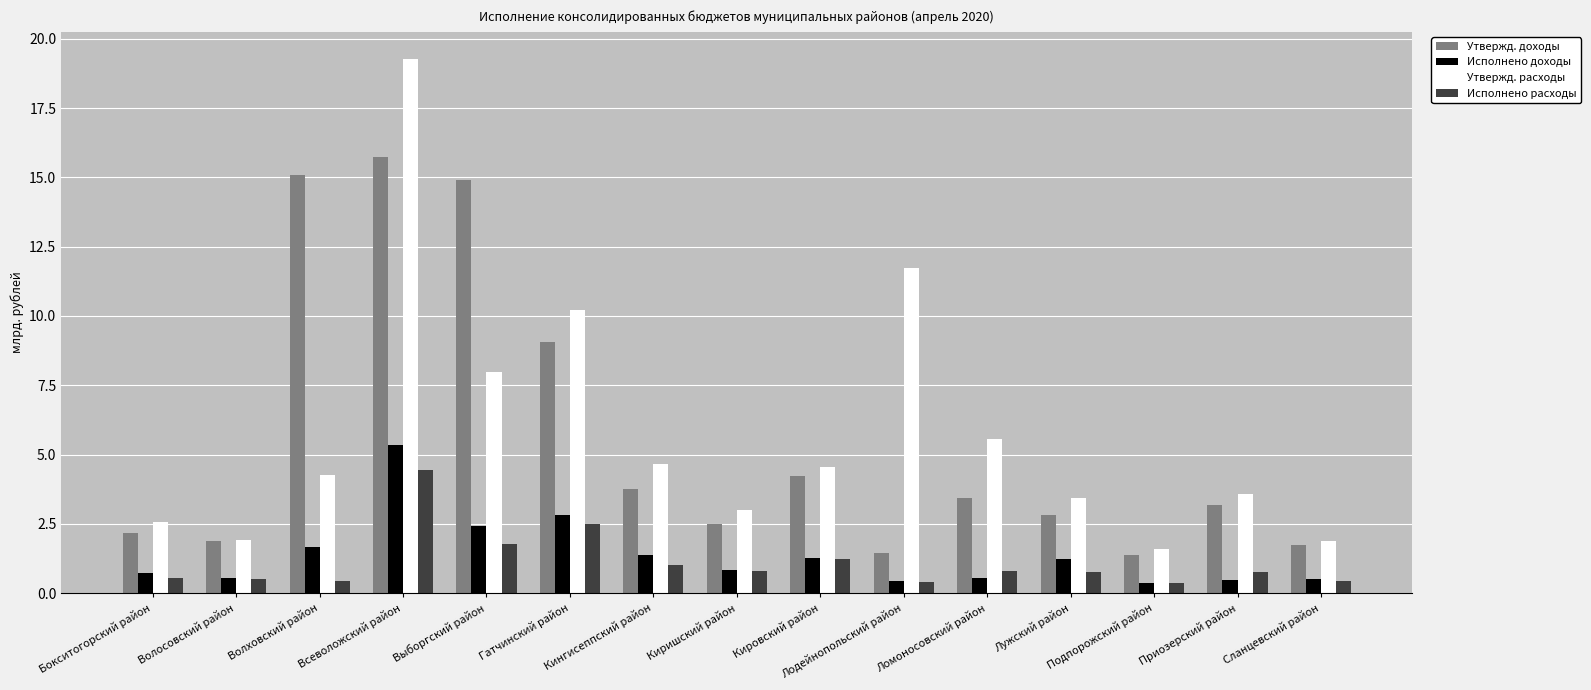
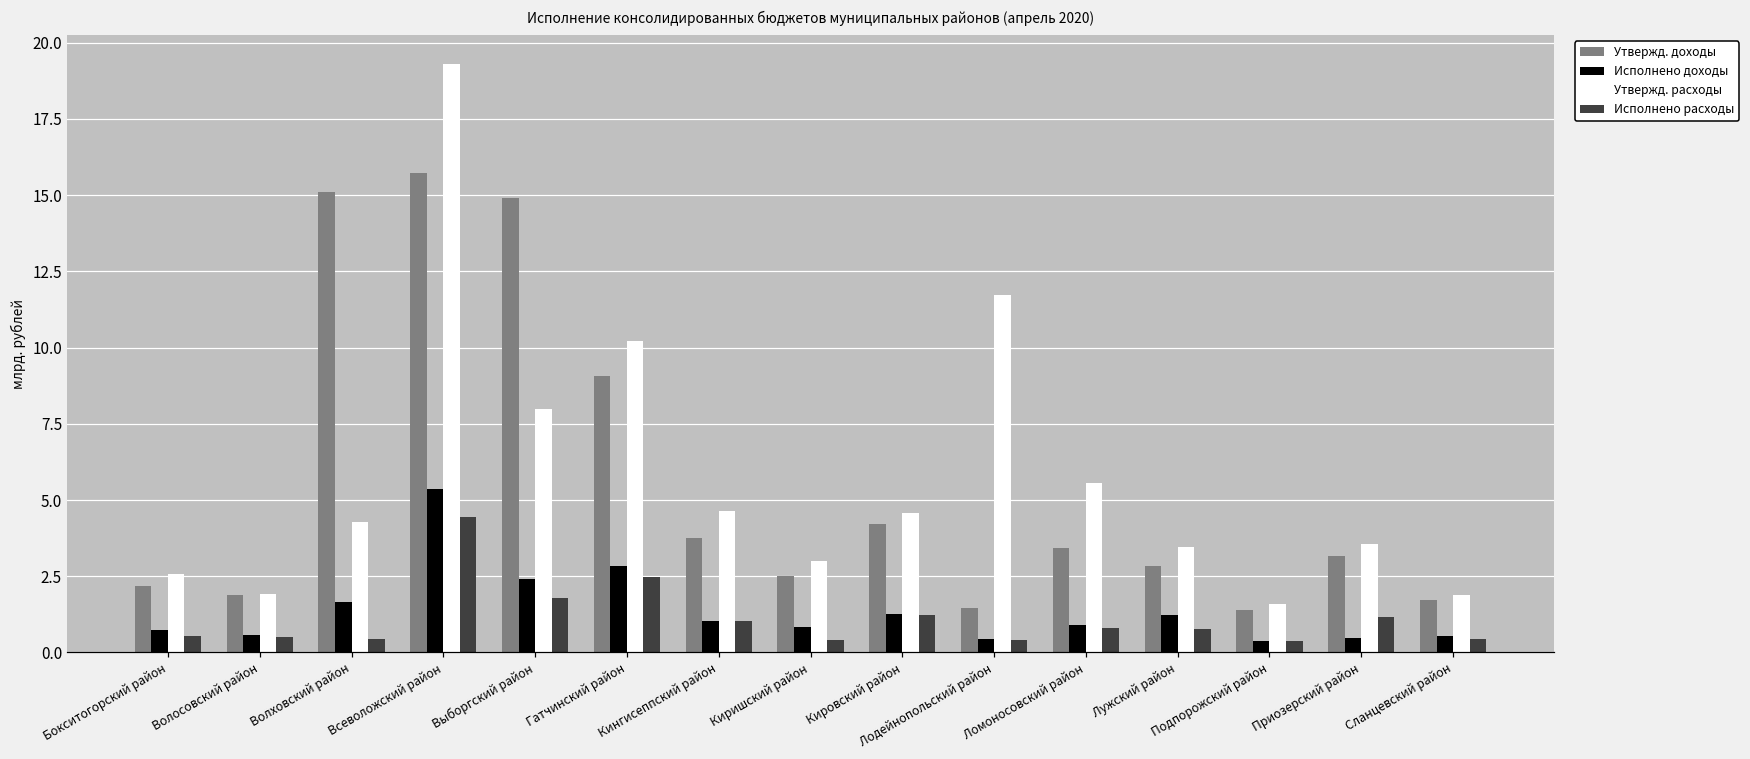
Исполнено доходы, Кингисеппский район: 1.4 -> 1.0
Исполнено расходы, Киришский район: 0.8 -> 0.4
Исполнено доходы, Ломоносовский район: 0.5 -> 0.9
Исполнено расходы, Приозерский район: 0.8 -> 1.2
